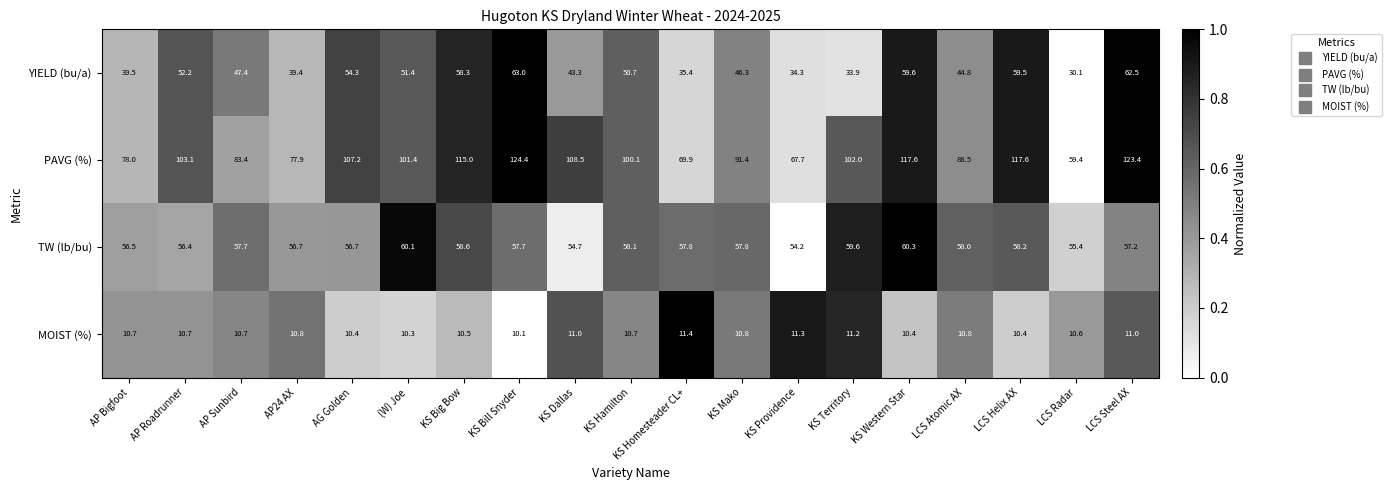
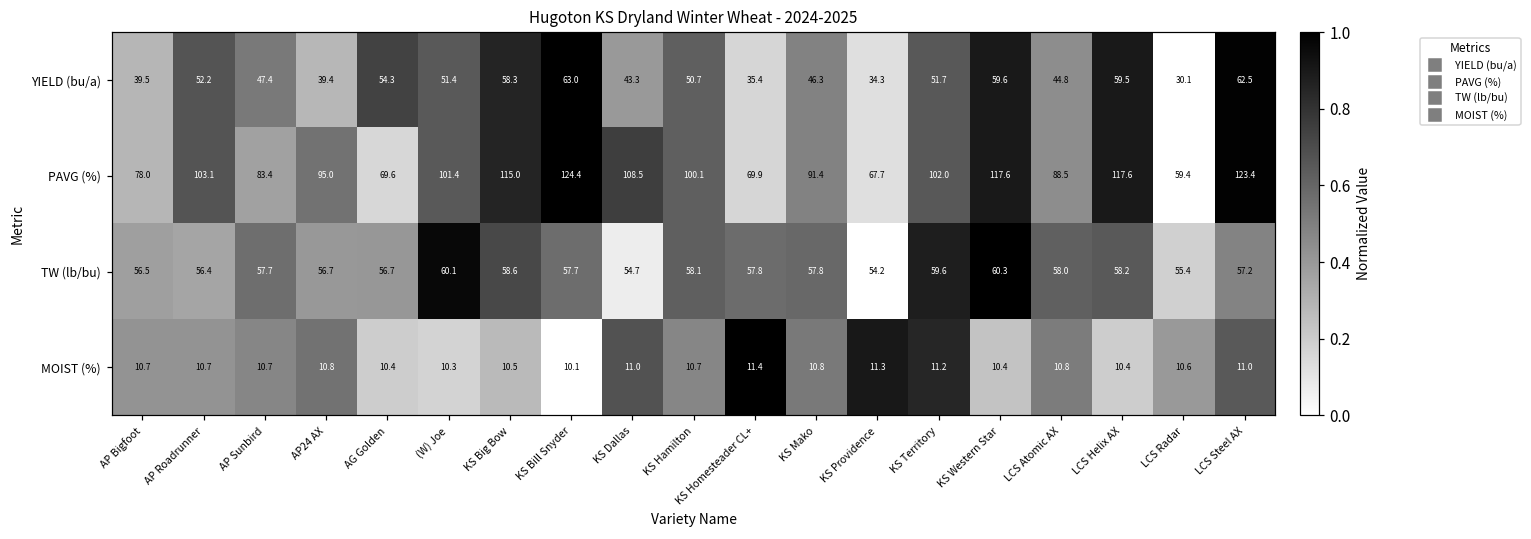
YIELD (bu/a), KS Territory: 33.9 -> 51.7
PAVG (%), AP24 AX: 77.9 -> 95.0
PAVG (%), AG Golden: 107.2 -> 69.6
